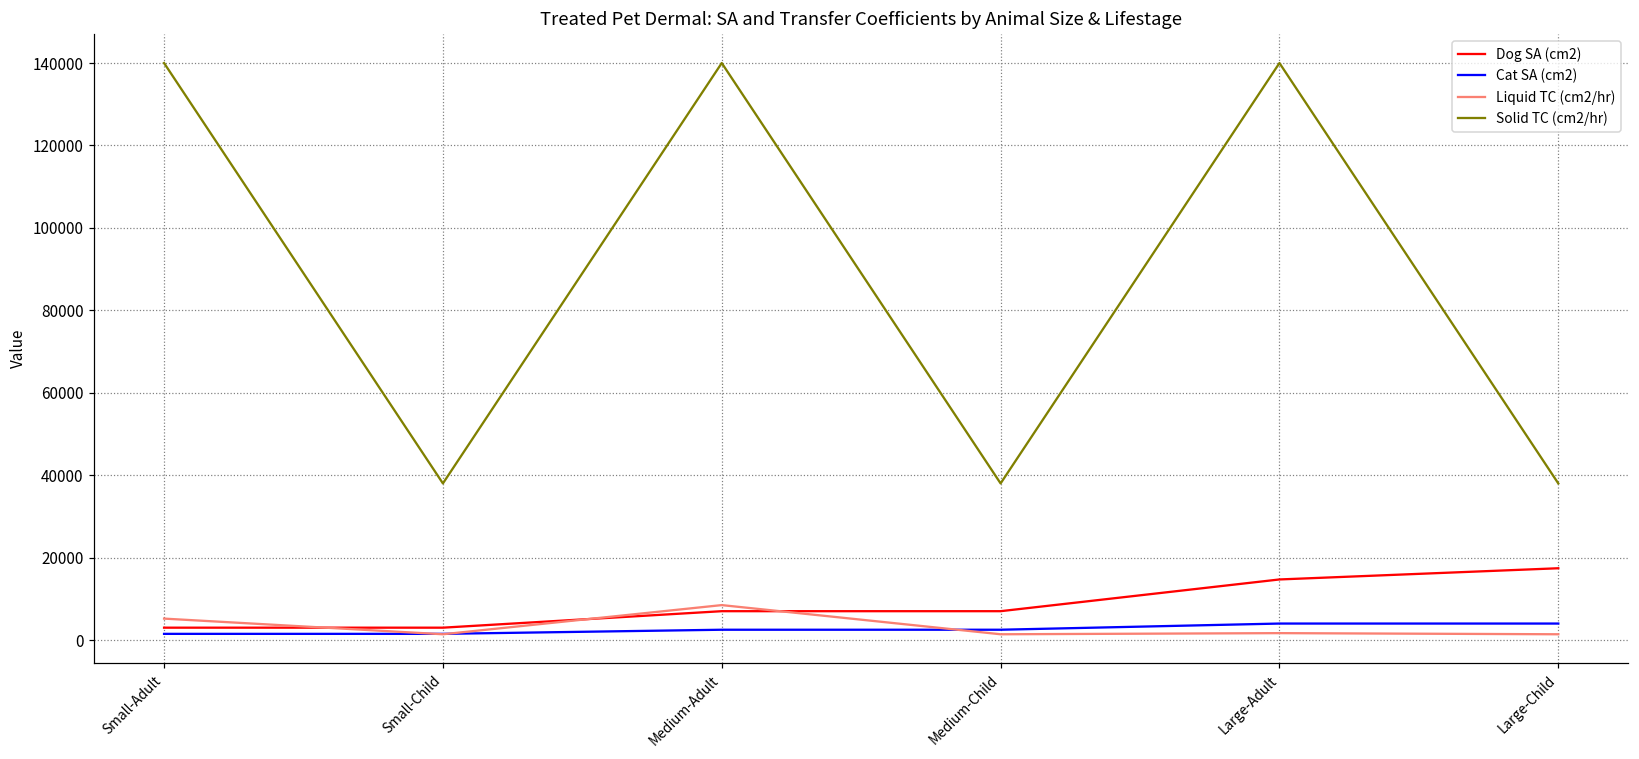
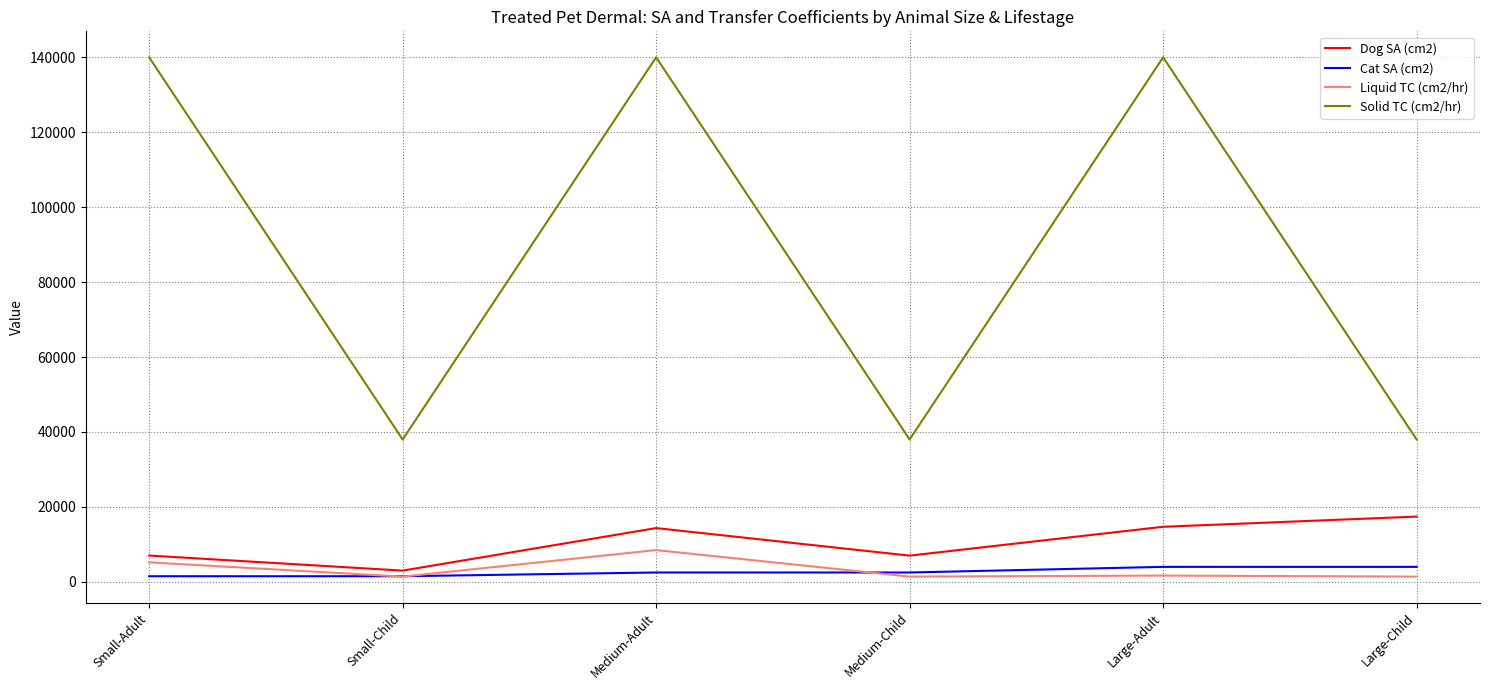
Dog SA (cm2), Small-Adult: 3000 -> 7000
Dog SA (cm2), Medium-Adult: 7000 -> 14000
